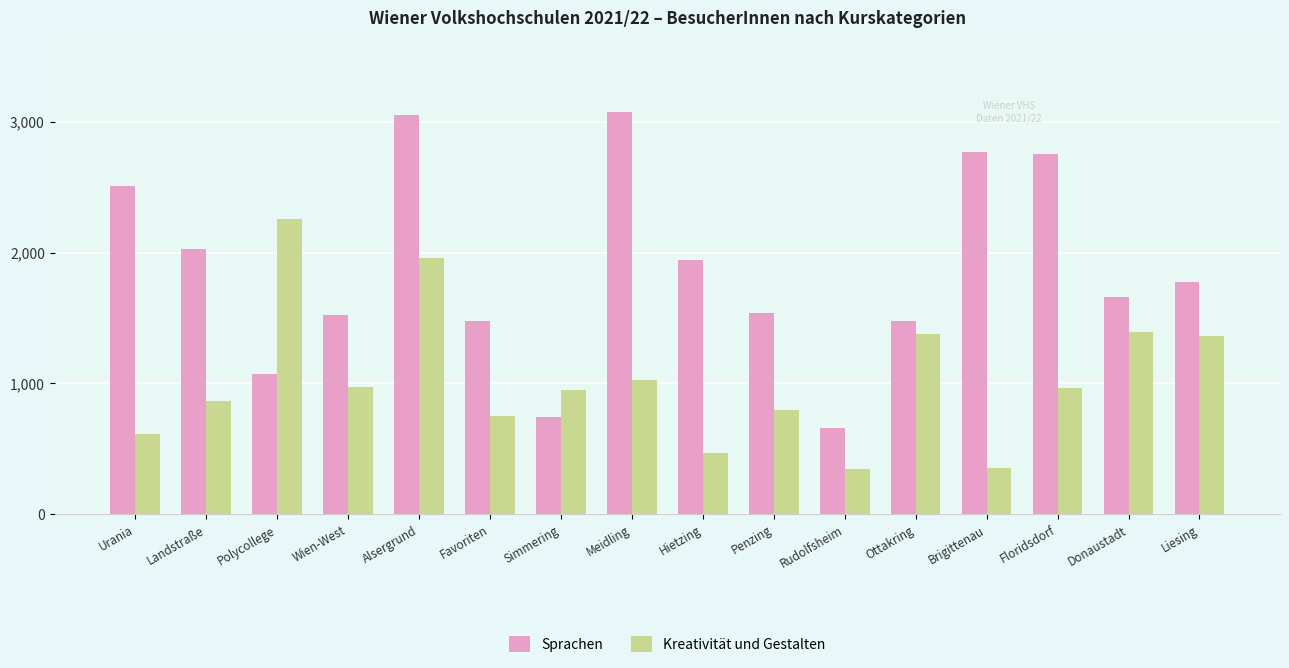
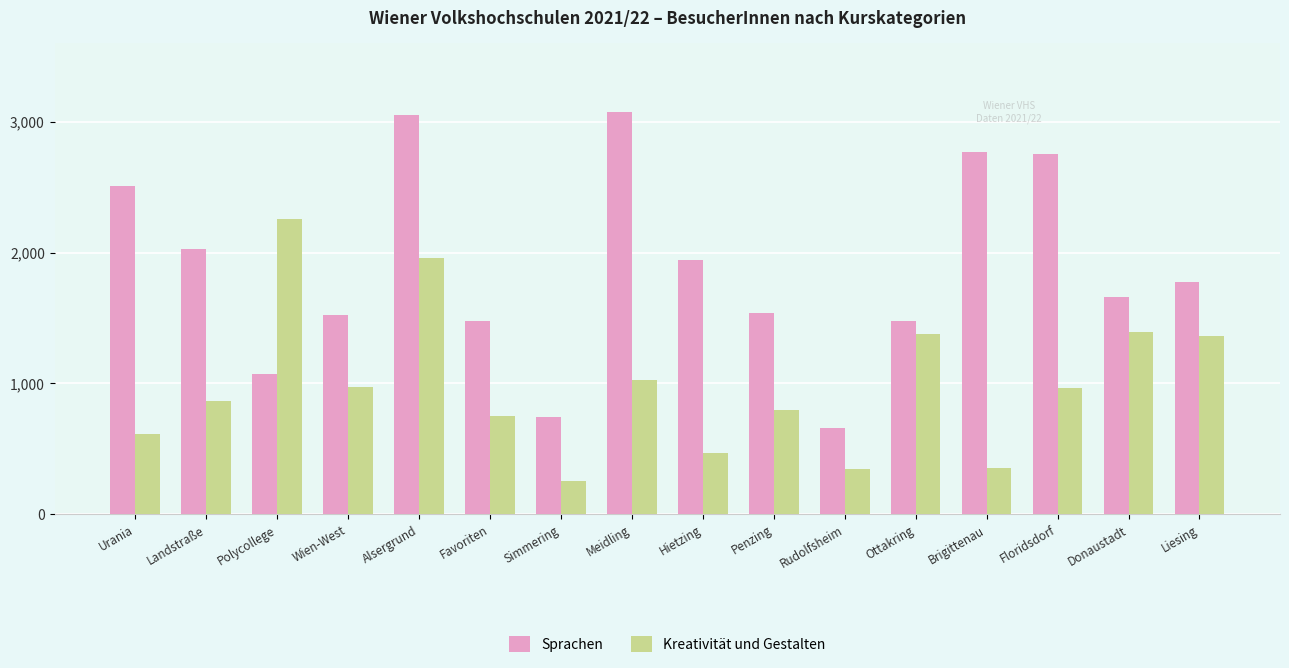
Kreativität und Gestalten, Simmering: 950 -> 260
